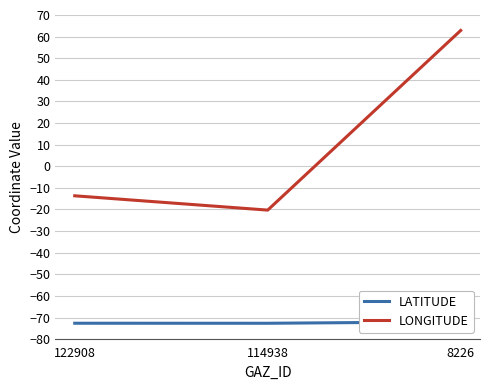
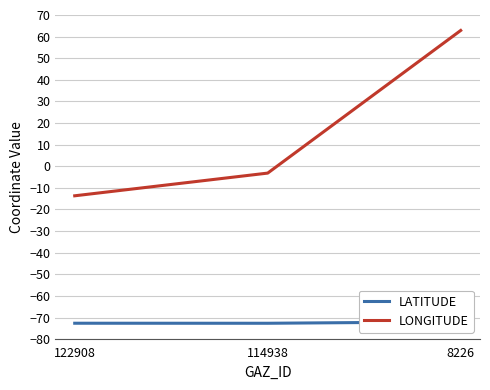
LONGITUDE, 114938: -20 -> -3
